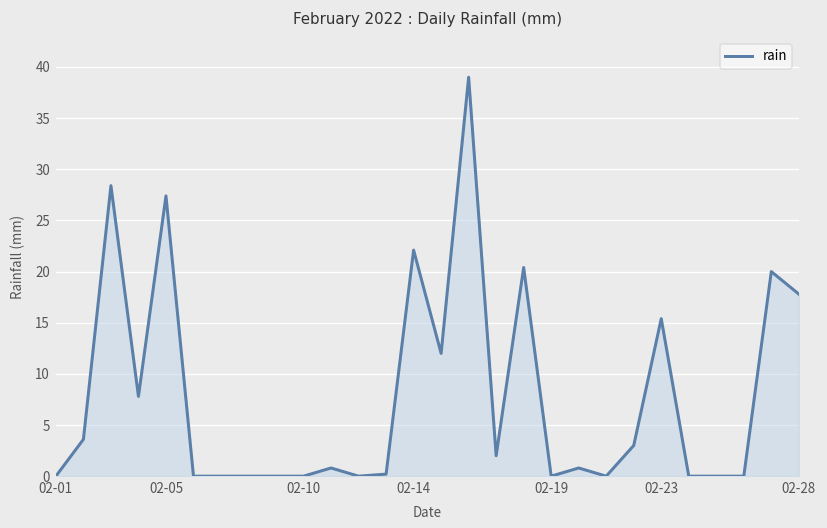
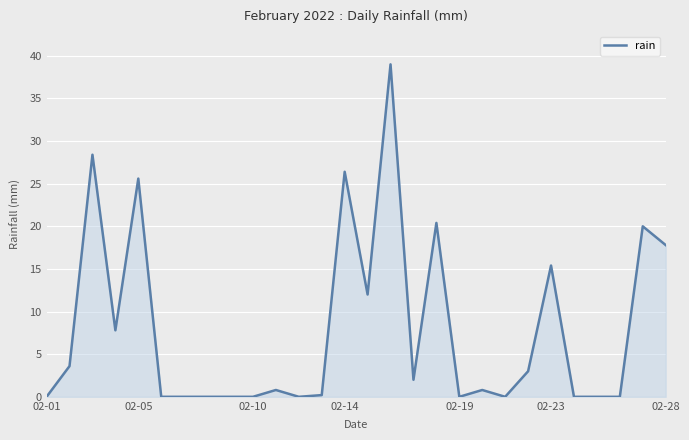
02-05: 27 -> 26
02-14: 22 -> 26
